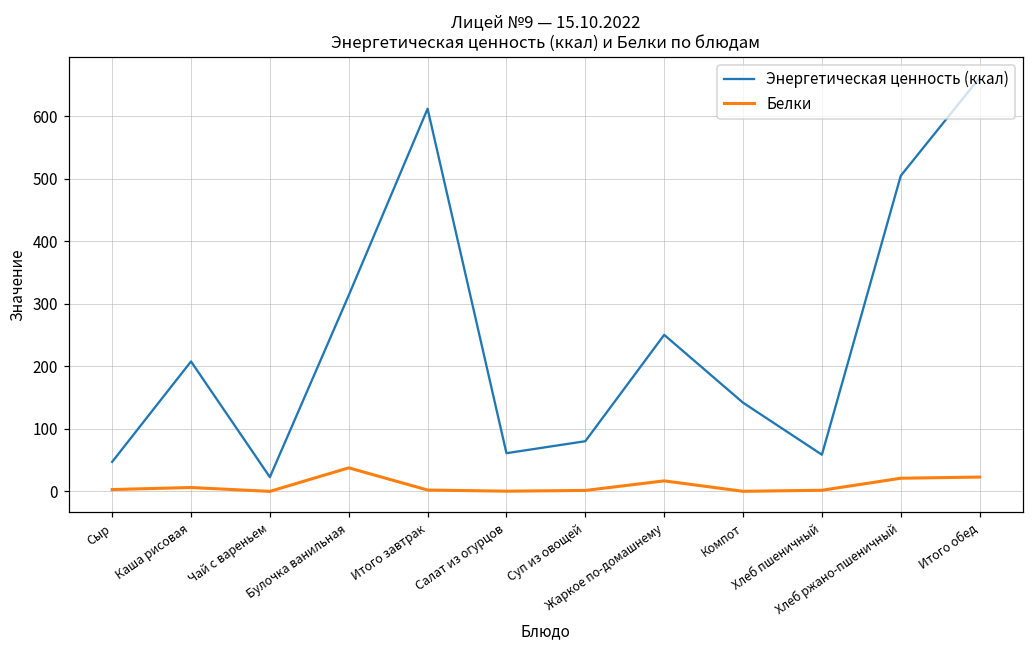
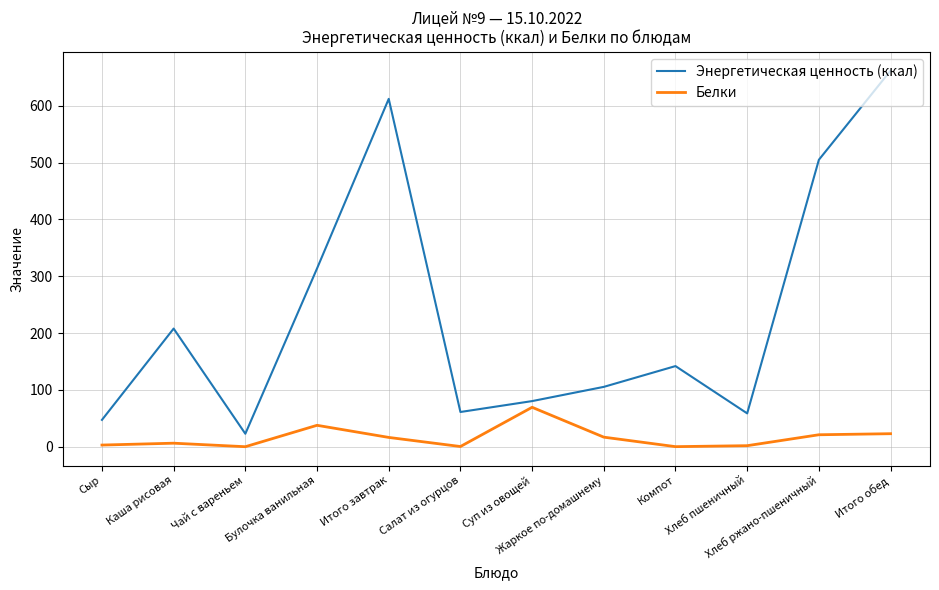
Белки, Итого завтрак: 0 -> 20
Белки, Суп из овощей: 0 -> 70
Энергетическая ценность (ккал), Жаркое по-домашнему: 250 -> 110
